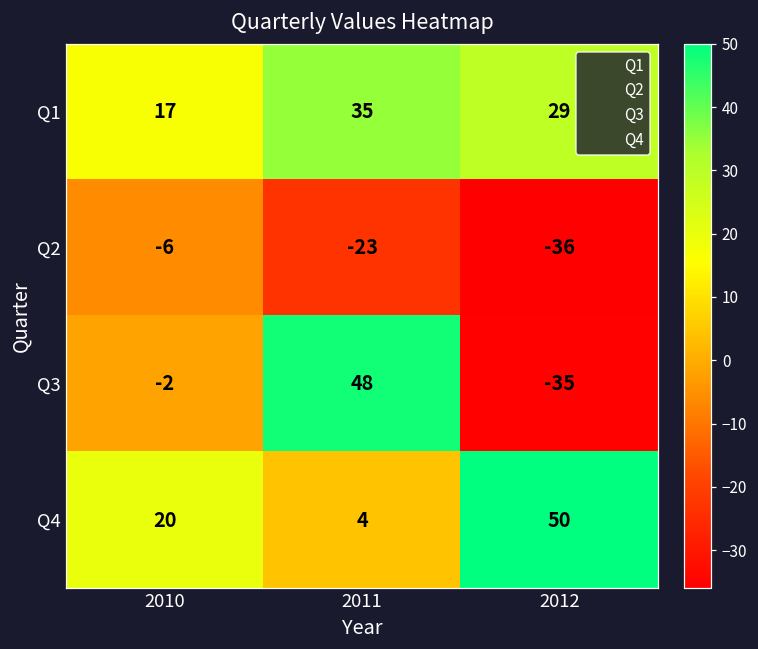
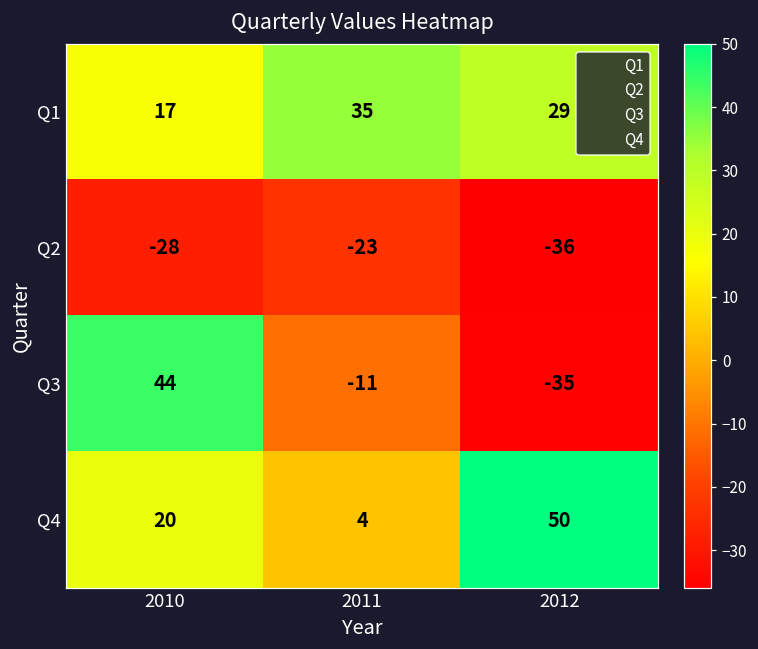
Q2, 2010: -6 -> -28
Q3, 2010: -2 -> 44
Q3, 2011: 48 -> -11
